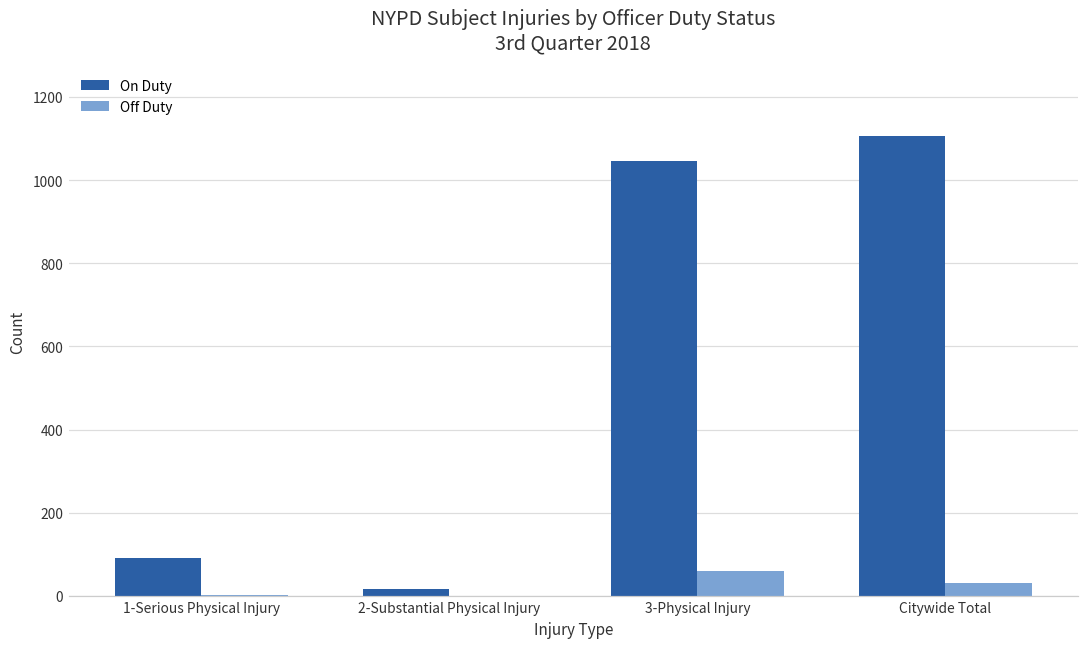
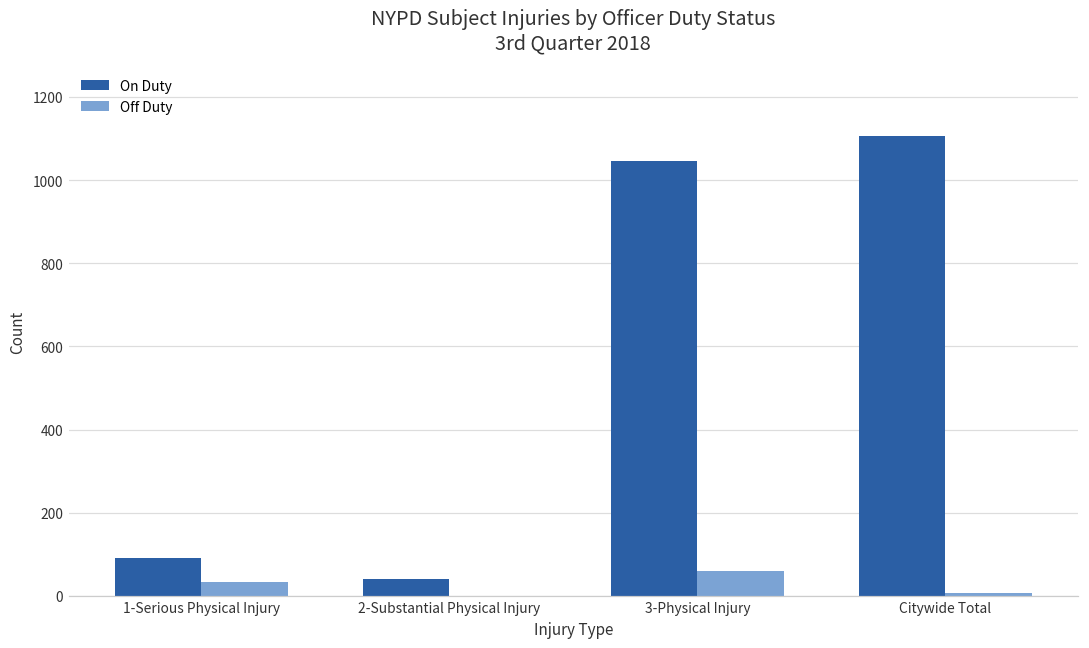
Off Duty, 1-Serious Physical Injury: 0 -> 30
On Duty, 2-Substantial Physical Injury: 20 -> 40
Off Duty, Citywide Total: 30 -> 10
